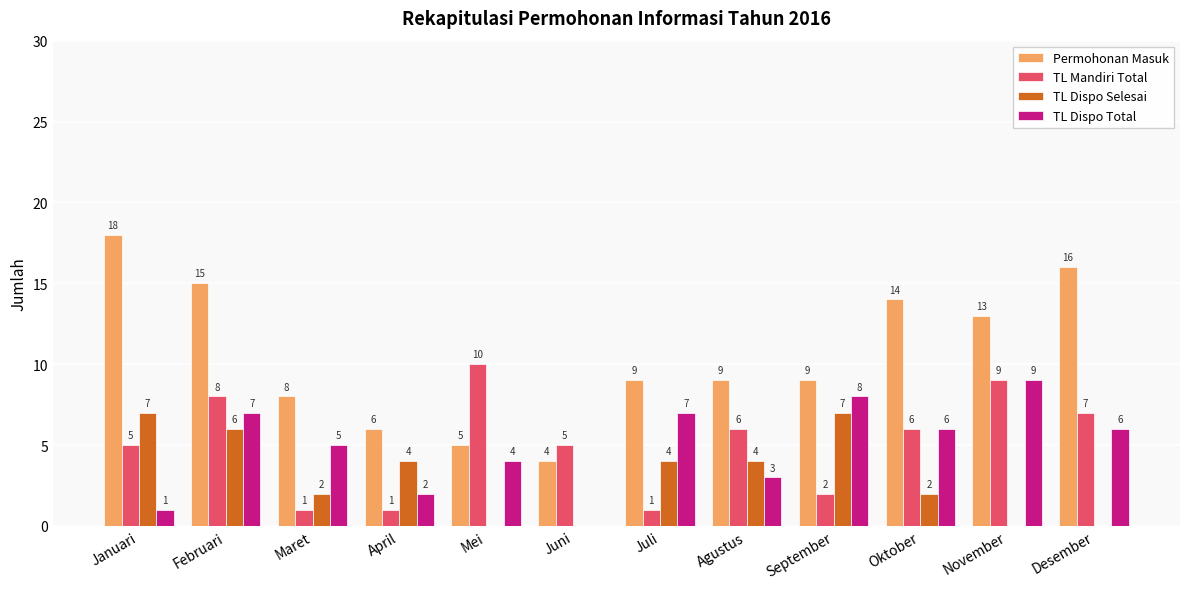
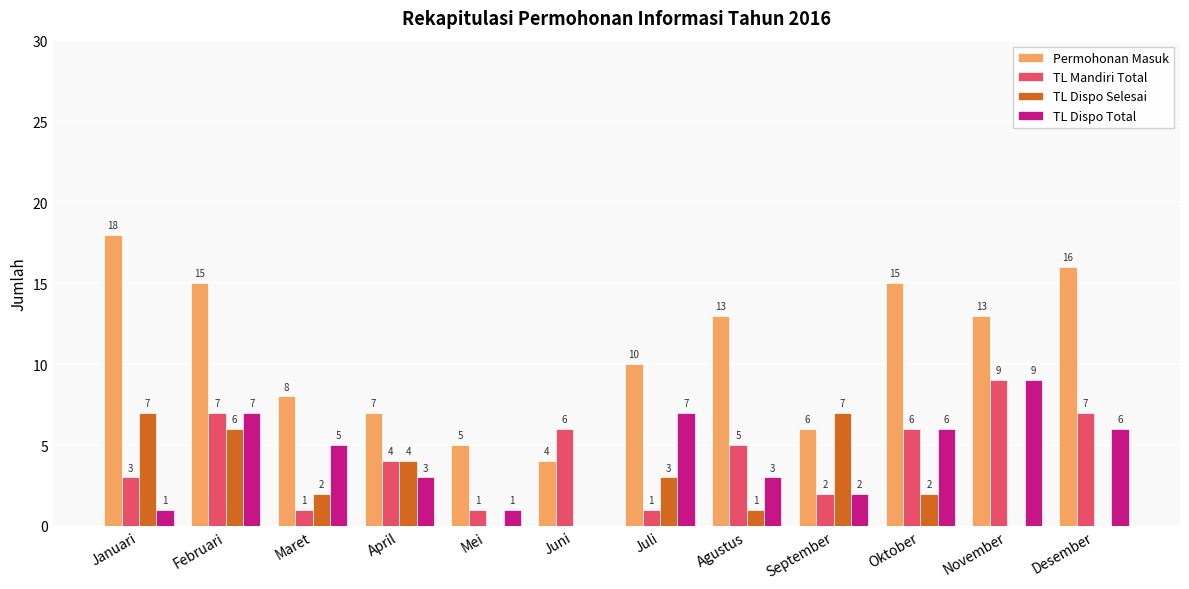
TL Mandiri Total, Januari: 5 -> 3
TL Mandiri Total, Februari: 8 -> 7
Permohonan Masuk, April: 6 -> 7
TL Mandiri Total, April: 1 -> 4
TL Dispo Total, April: 2 -> 3
TL Mandiri Total, Mei: 10 -> 1
TL Dispo Total, Mei: 4 -> 1
TL Mandiri Total, Juni: 5 -> 6
Permohonan Masuk, Juli: 9 -> 10
TL Dispo Selesai, Juli: 4 -> 3
Permohonan Masuk, Agustus: 9 -> 13
TL Mandiri Total, Agustus: 6 -> 5
TL Dispo Selesai, Agustus: 4 -> 1
Permohonan Masuk, September: 9 -> 6
TL Dispo Total, September: 8 -> 2
Permohonan Masuk, Oktober: 14 -> 15
